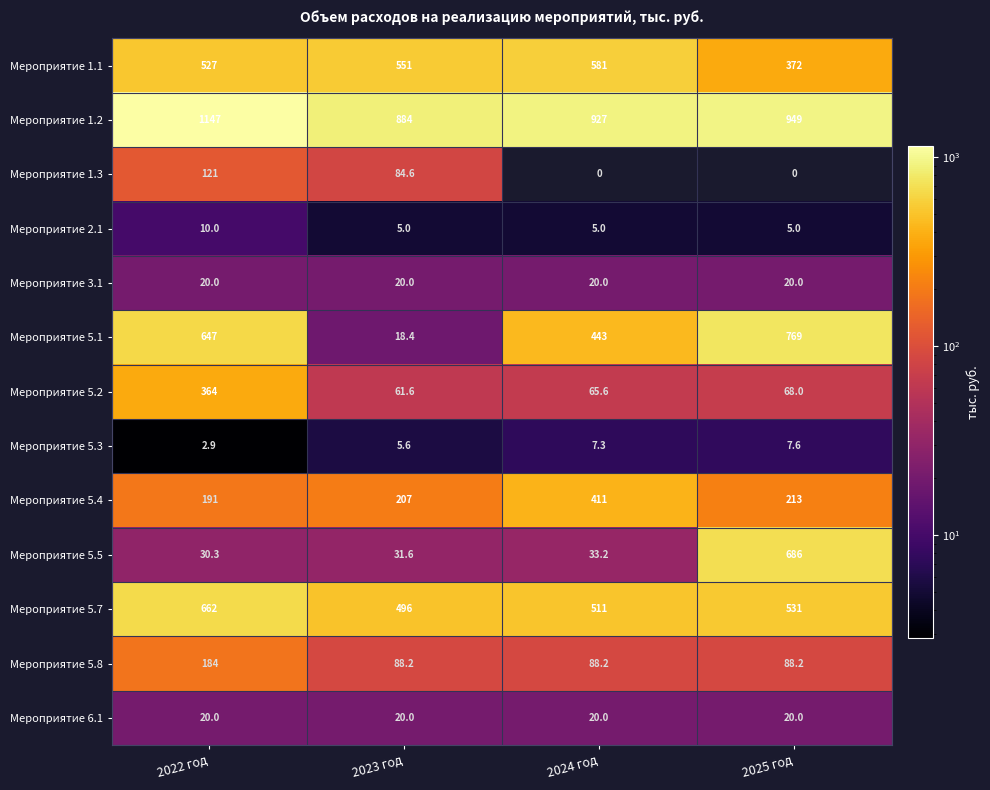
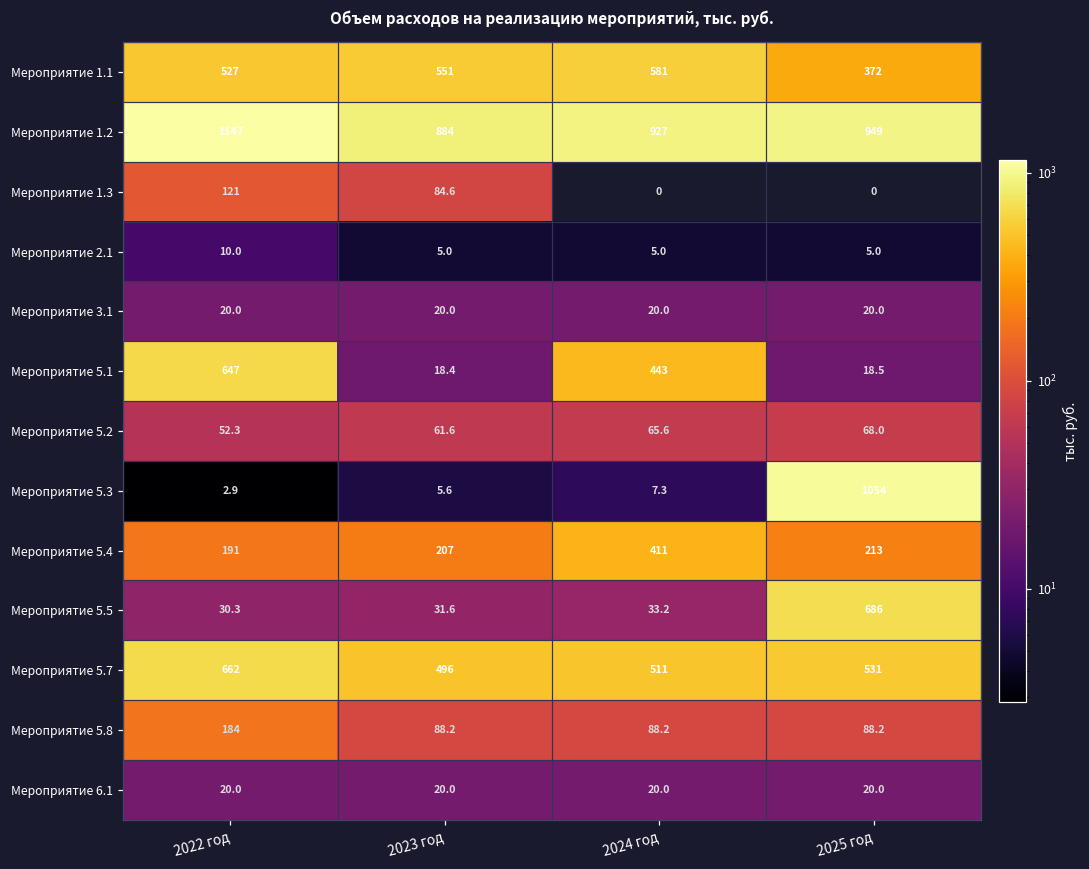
Мероприятие 5.1, 2025 год: 769 -> 18.5
Мероприятие 5.2, 2022 год: 364 -> 52.3
Мероприятие 5.3, 2025 год: 7.6 -> 1054
